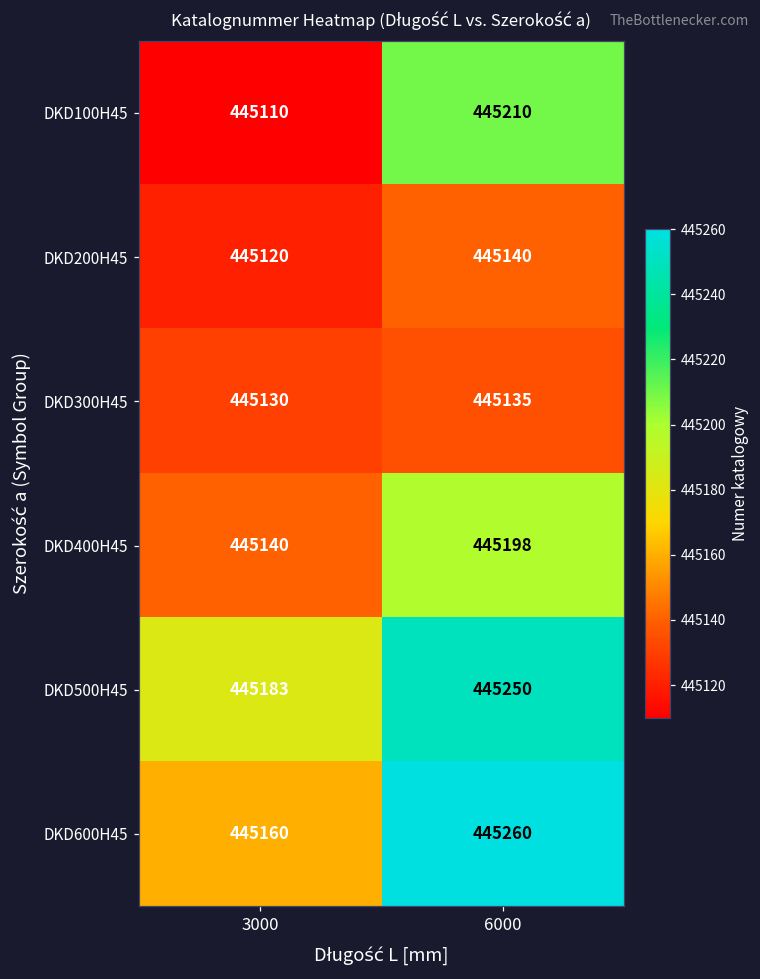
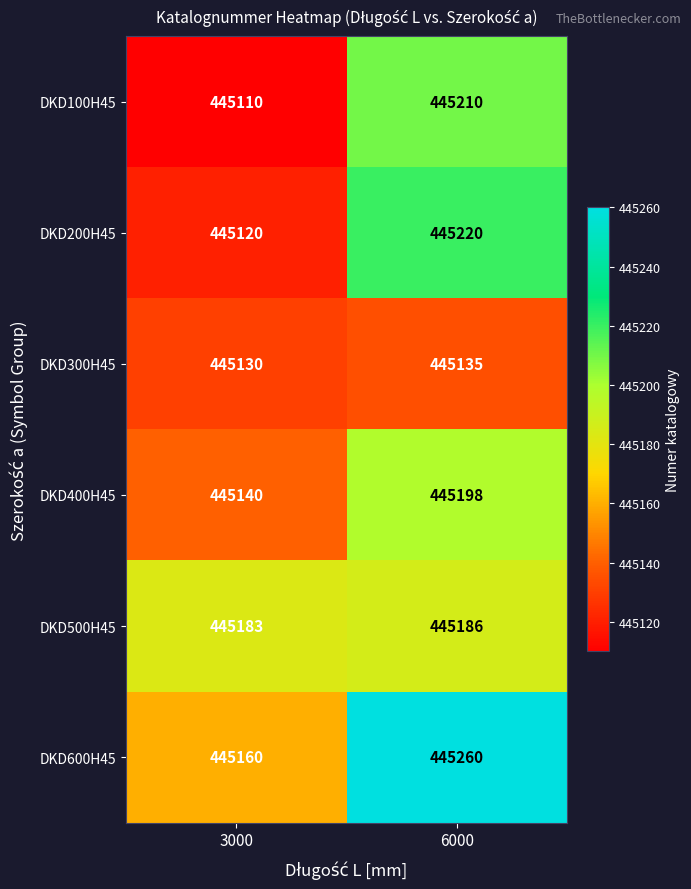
DKD200H45, 6000: 445140 -> 445220
DKD500H45, 6000: 445250 -> 445186
